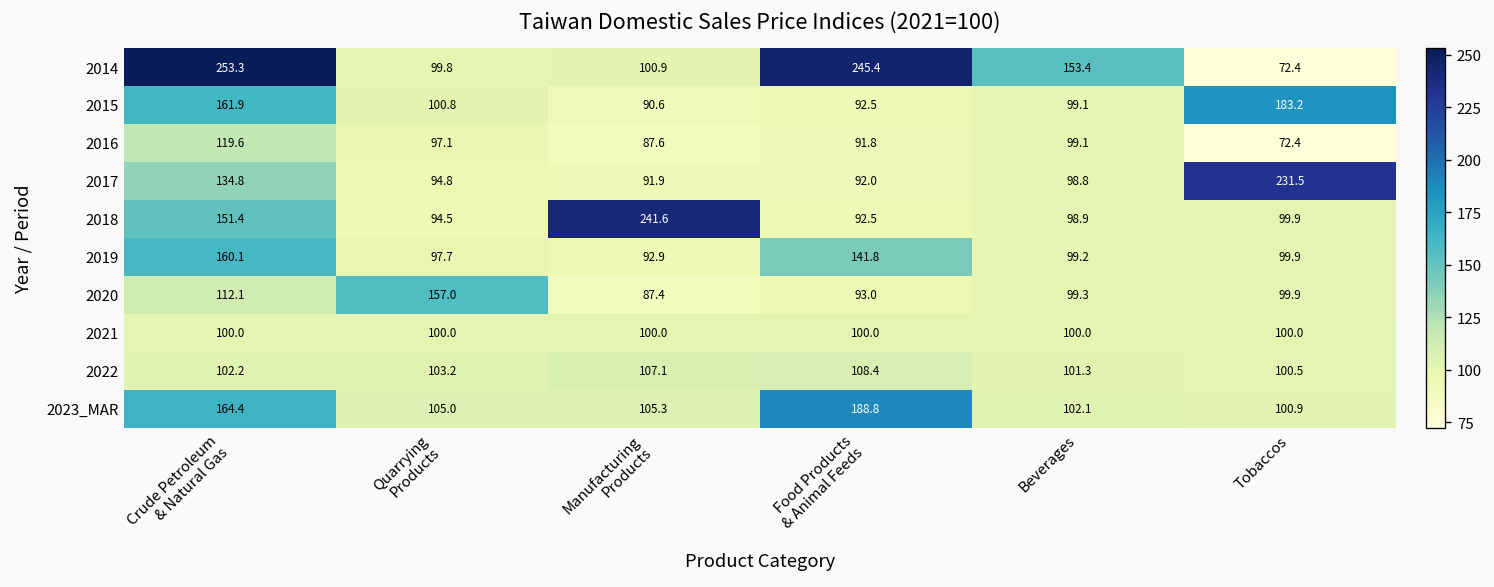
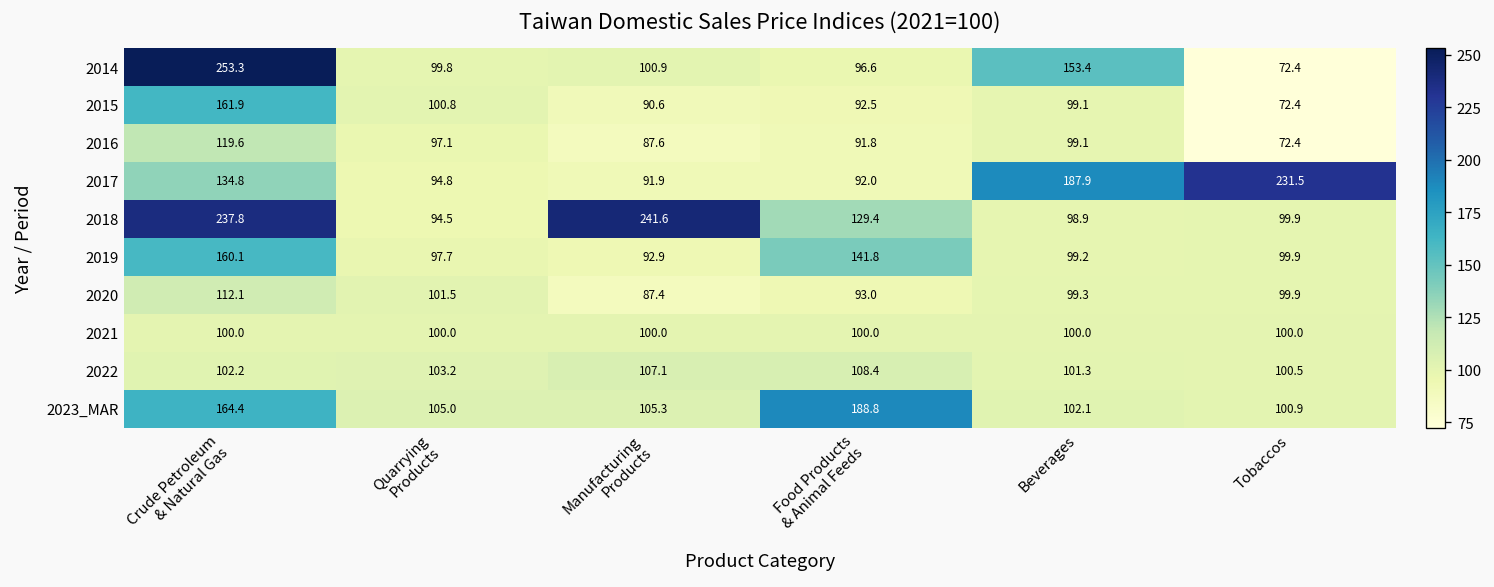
2014, Food Products & Animal Feeds: 245.4 -> 96.6
2015, Tobaccos: 183.2 -> 72.4
2017, Beverages: 98.8 -> 187.9
2018, Crude Petroleum & Natural Gas: 151.4 -> 237.8
2018, Food Products & Animal Feeds: 92.5 -> 129.4
2020, Quarrying Products: 157.0 -> 101.5
